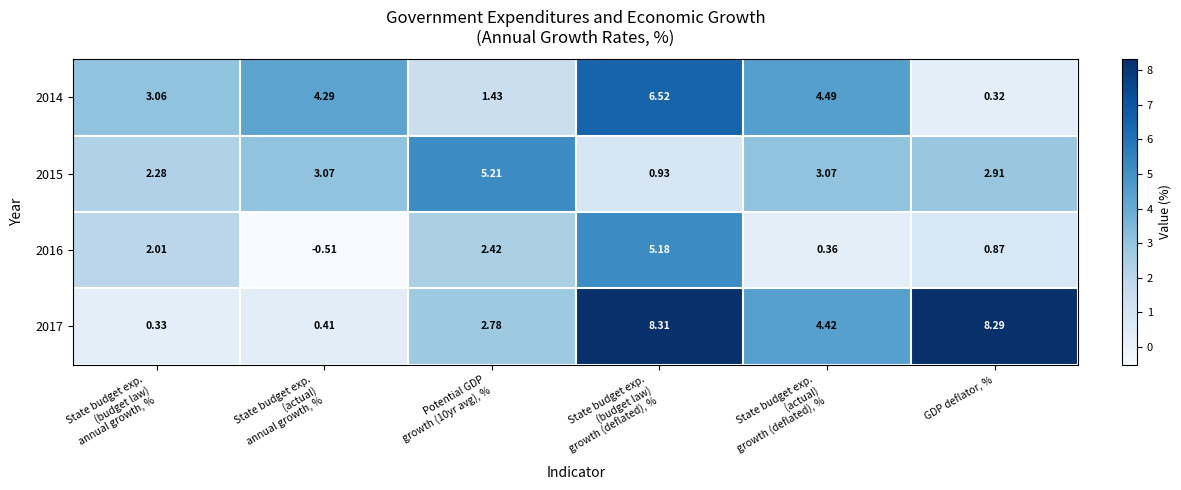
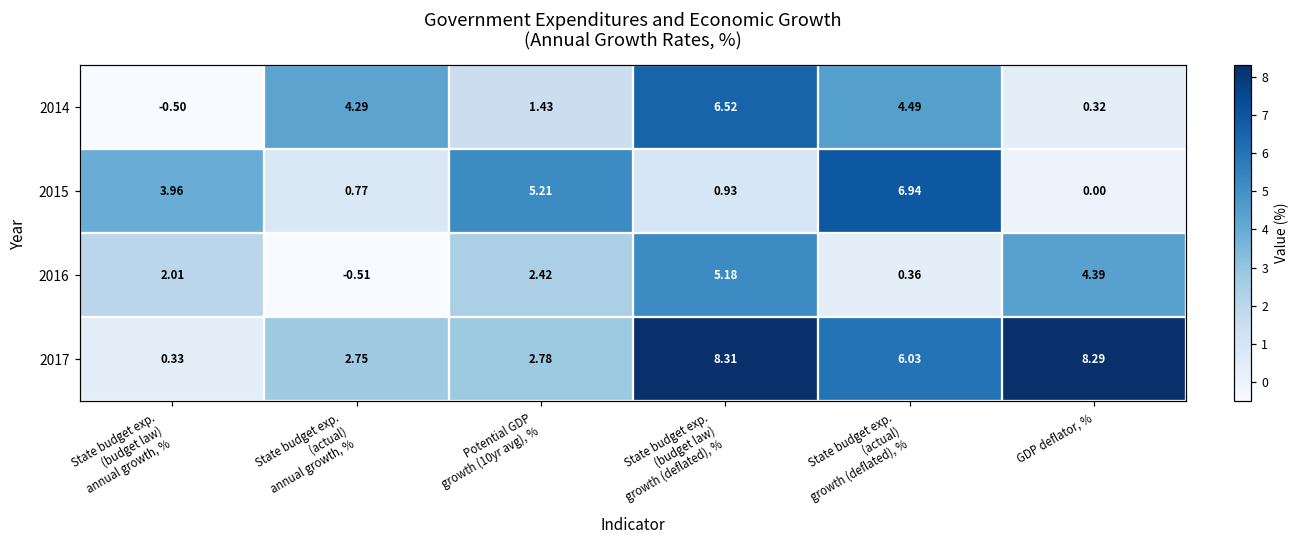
2014, State budget exp. (budget law) annual growth, %: 3.06 -> -0.50
2015, State budget exp. (budget law) annual growth, %: 2.28 -> 3.96
2015, State budget exp. (actual) annual growth, %: 3.07 -> 0.77
2015, State budget exp. (actual) growth (deflated), %: 3.07 -> 6.94
2015, GDP deflator, %: 2.91 -> 0.00
2016, GDP deflator, %: 0.87 -> 4.39
2017, State budget exp. (actual) annual growth, %: 0.41 -> 2.75
2017, State budget exp. (actual) growth (deflated), %: 4.42 -> 6.03
